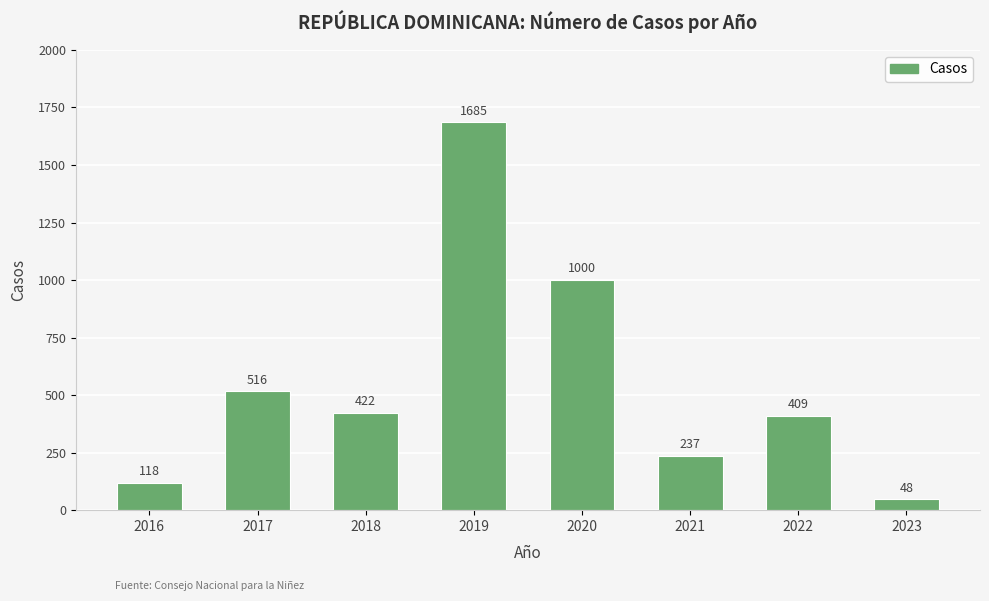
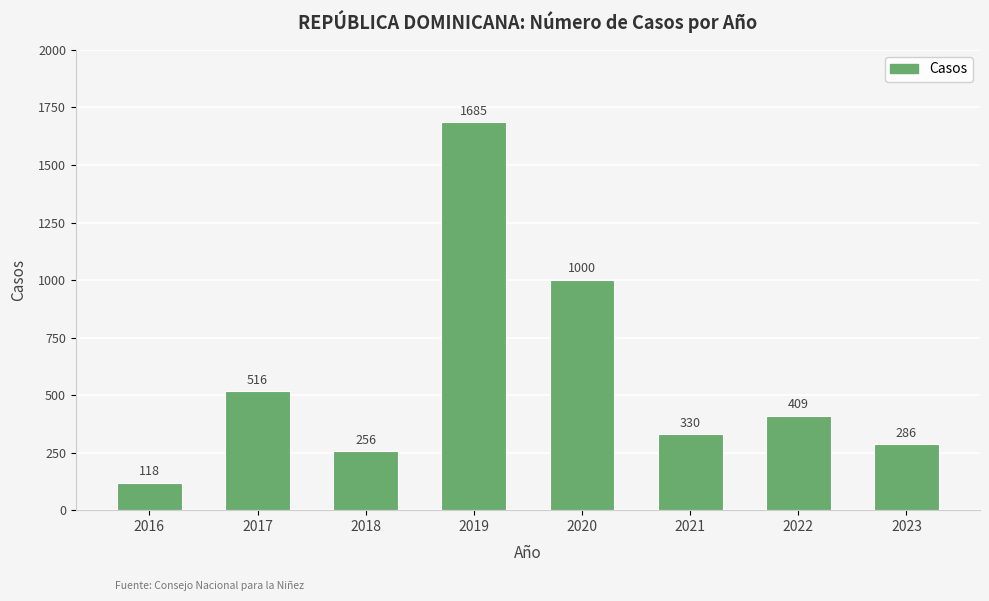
2018: 422 -> 256
2021: 237 -> 330
2023: 48 -> 286
